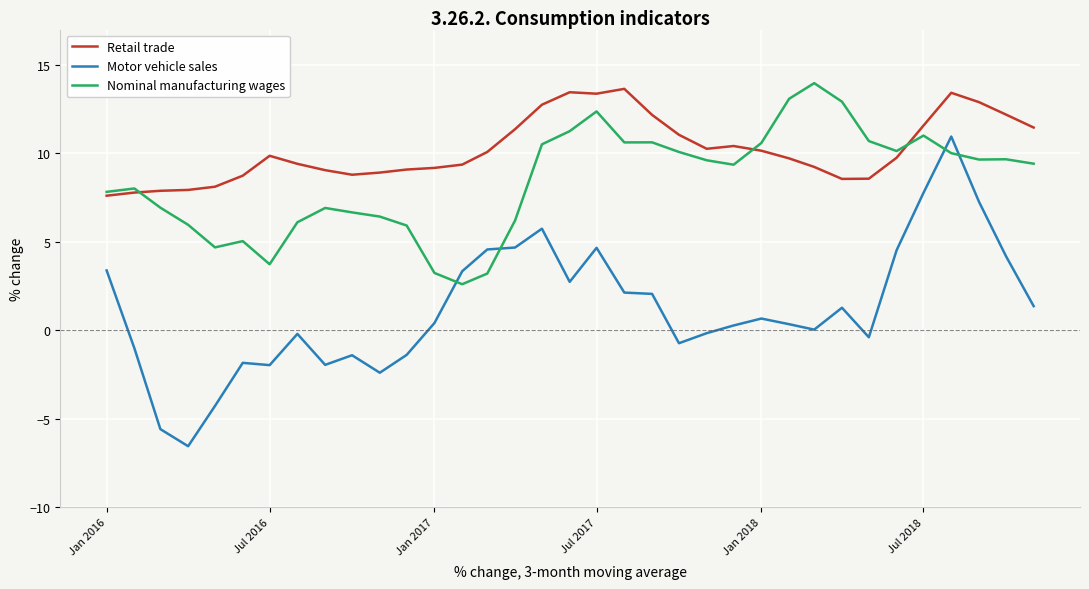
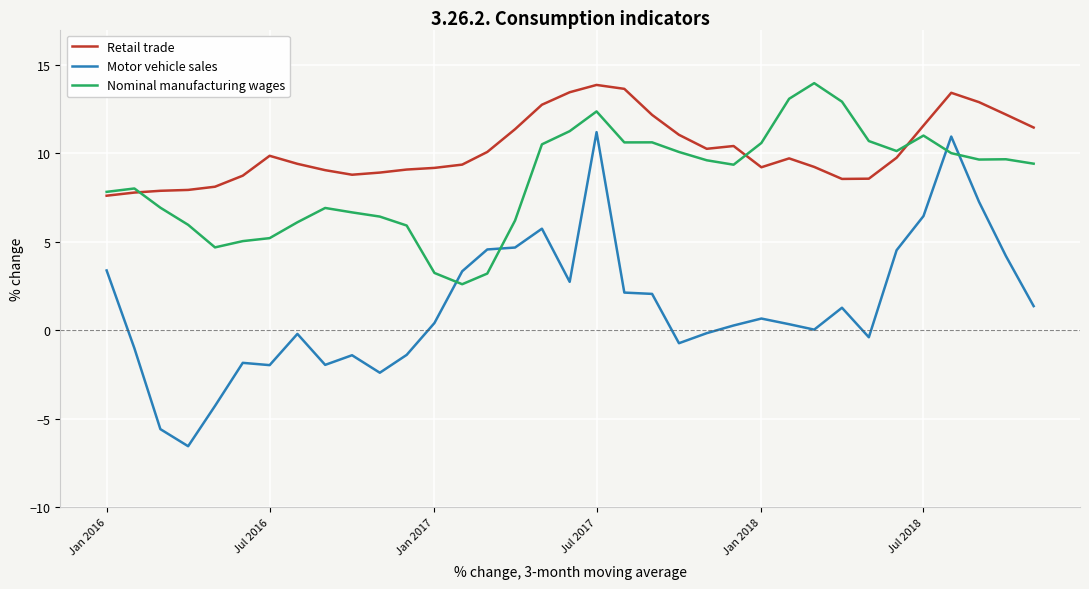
Nominal manufacturing wages, Jul 2016: 3.7 -> 5.2
Retail trade, Jul 2017: 13.4 -> 13.9
Motor vehicle sales, Jul 2017: 4.7 -> 11.2
Retail trade, Jan 2018: 10.2 -> 9.2
Motor vehicle sales, Jul 2018: 7.8 -> 6.5
